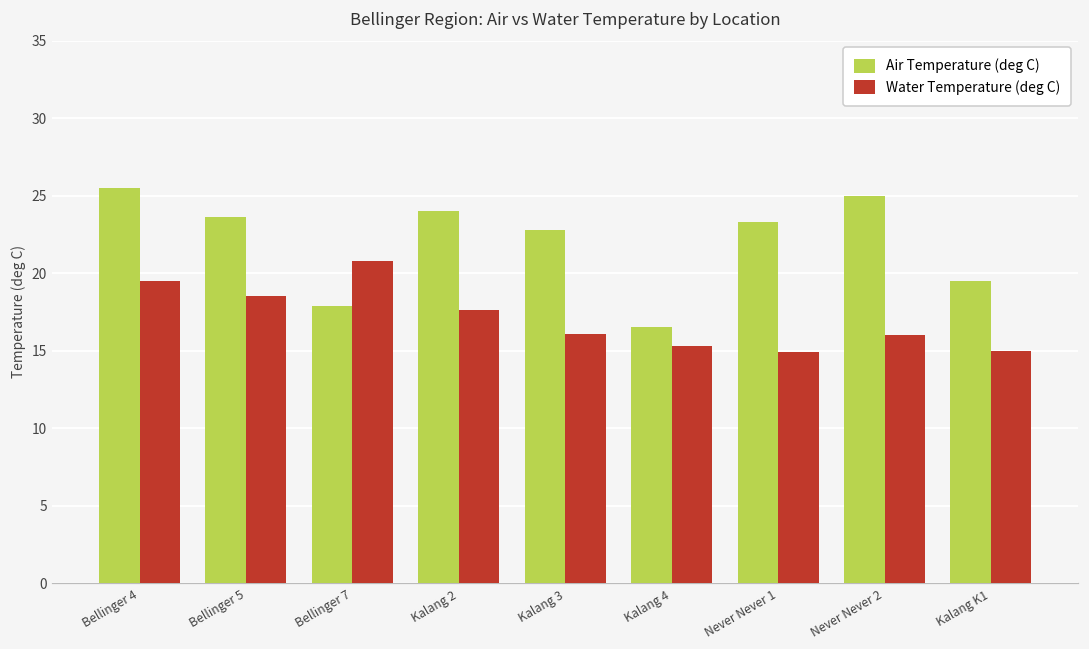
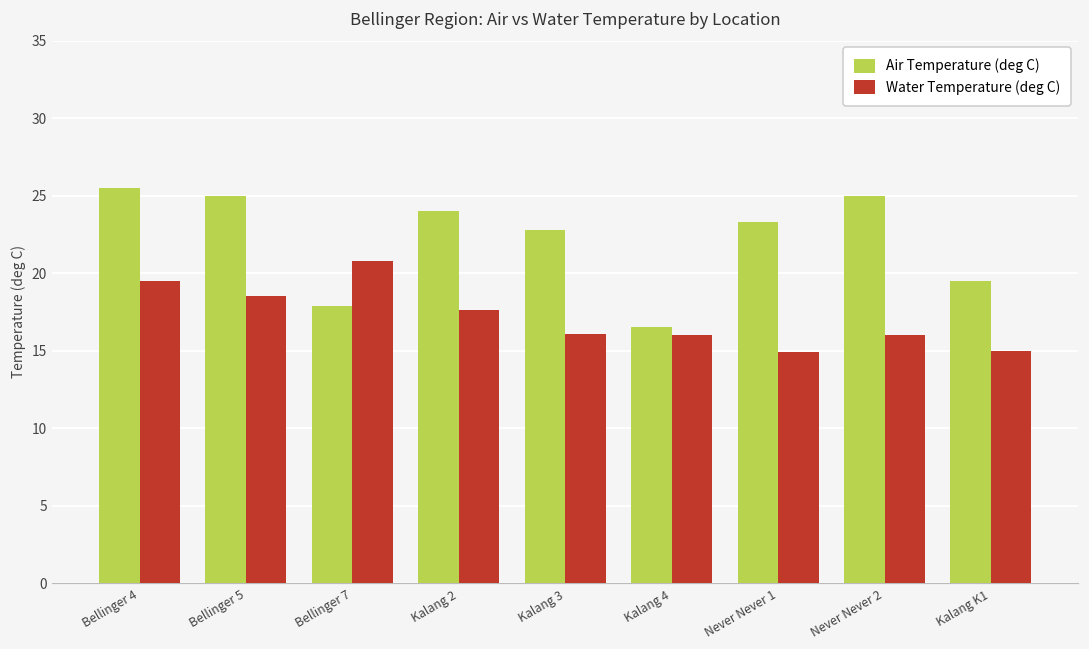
Air Temperature (deg C), Bellinger 5: 23.6 -> 25.0
Water Temperature (deg C), Kalang 4: 15.3 -> 16.0
